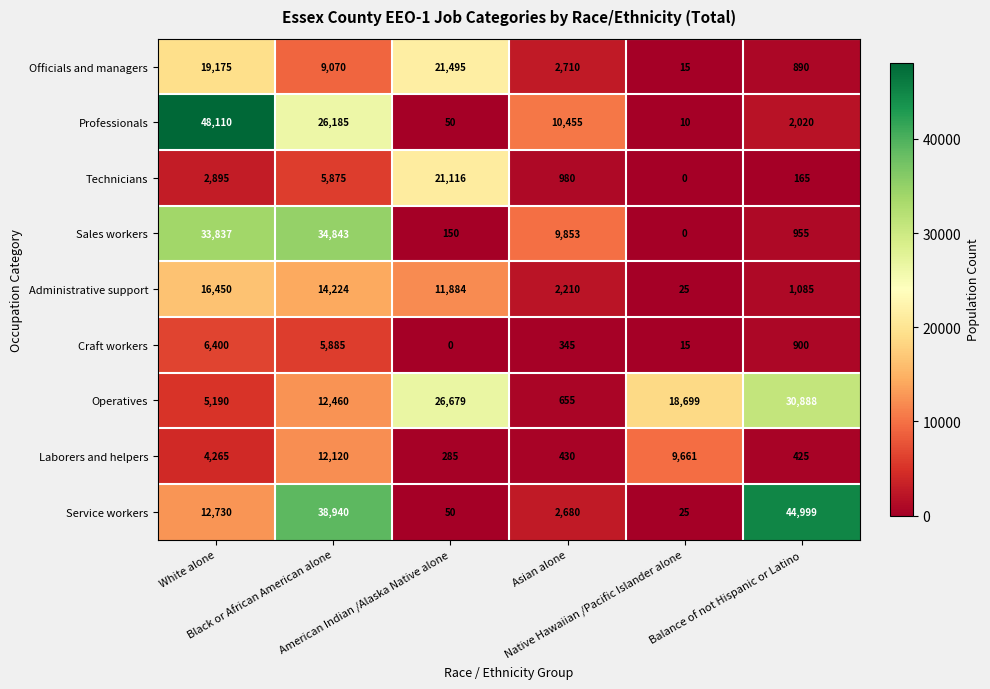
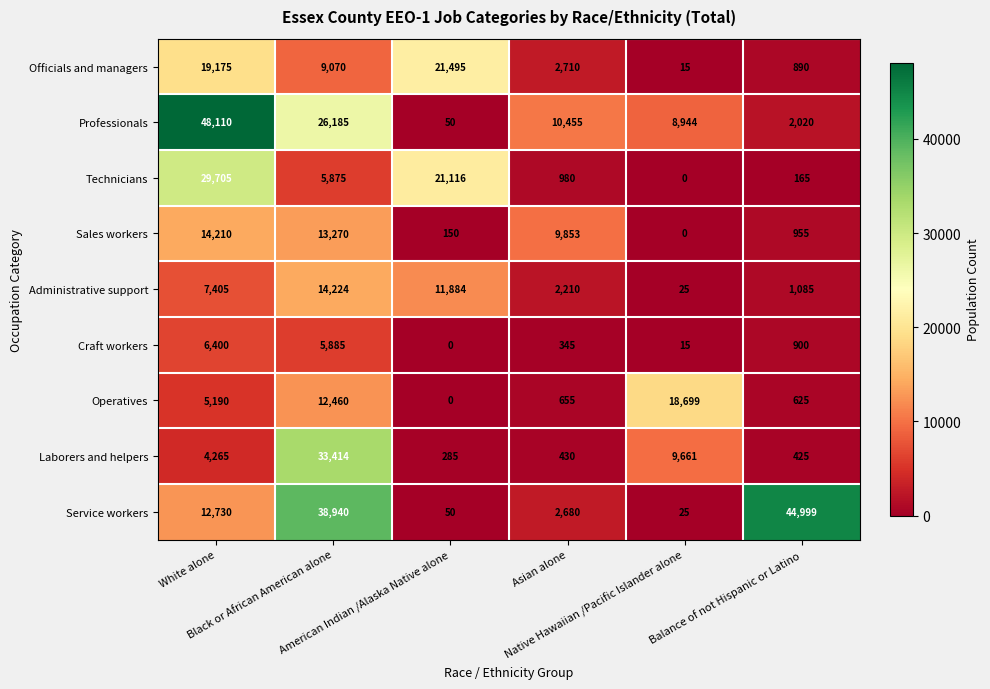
Professionals, Native Hawaiian /Pacific Islander alone: 10 -> 8,944
Technicians, White alone: 2,895 -> 29,705
Sales workers, White alone: 33,837 -> 14,210
Sales workers, Black or African American alone: 34,843 -> 13,270
Administrative support, White alone: 16,450 -> 7,405
Operatives, American Indian /Alaska Native alone: 26,679 -> 0
Operatives, Balance of not Hispanic or Latino: 30,888 -> 625
Laborers and helpers, Black or African American alone: 12,120 -> 33,414
